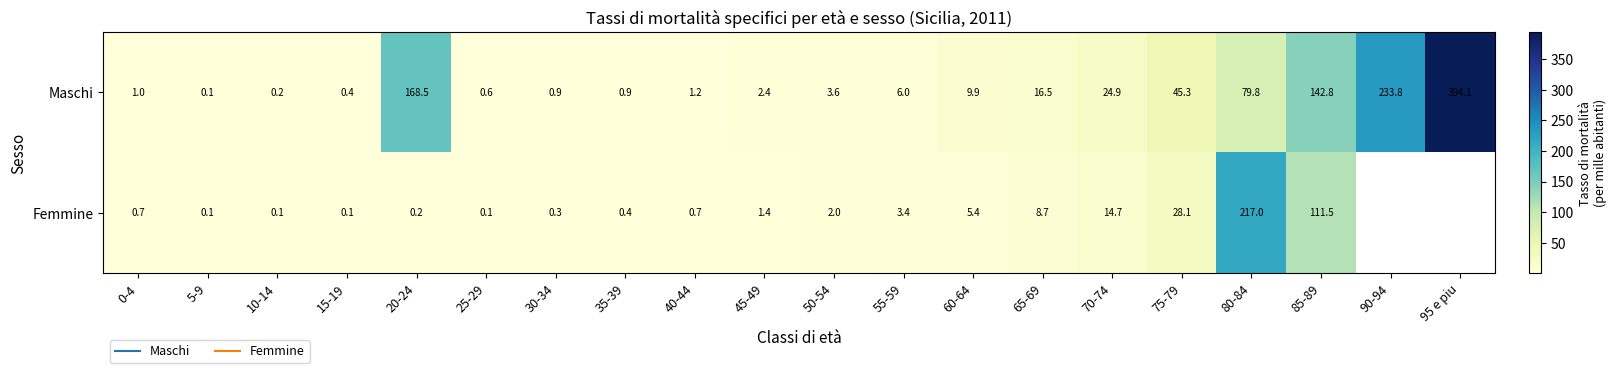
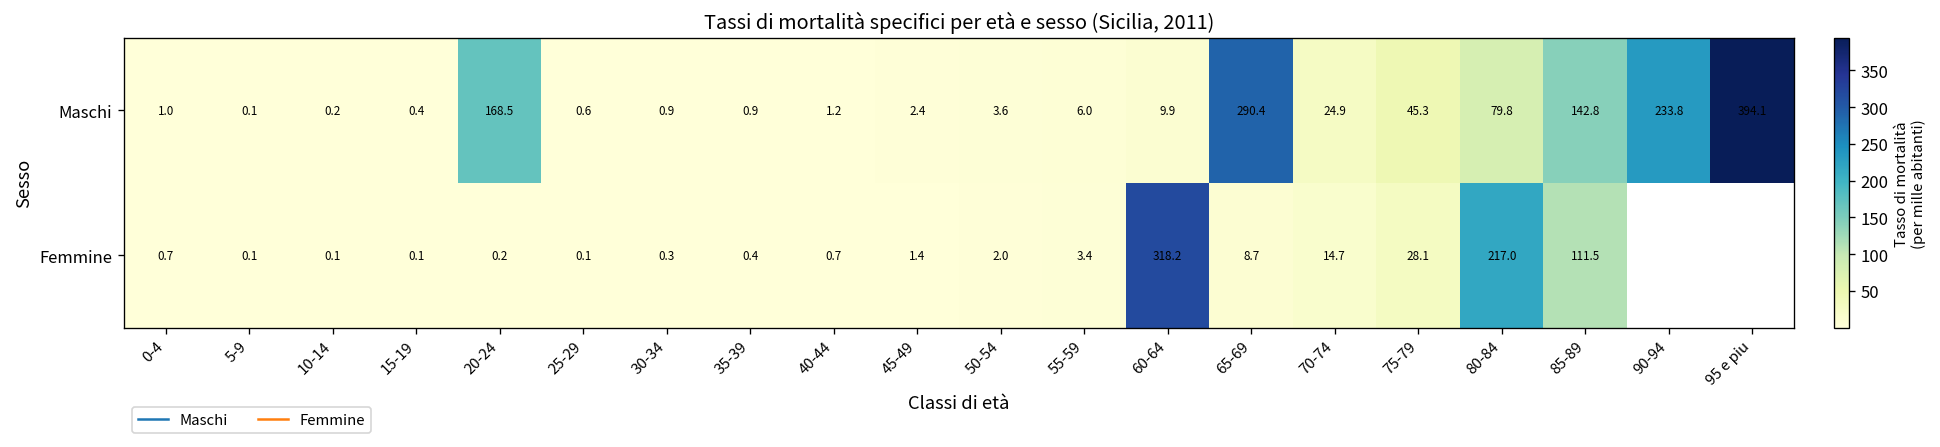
Maschi, 65-69: 16.5 -> 290.4
Femmine, 60-64: 5.4 -> 318.2
